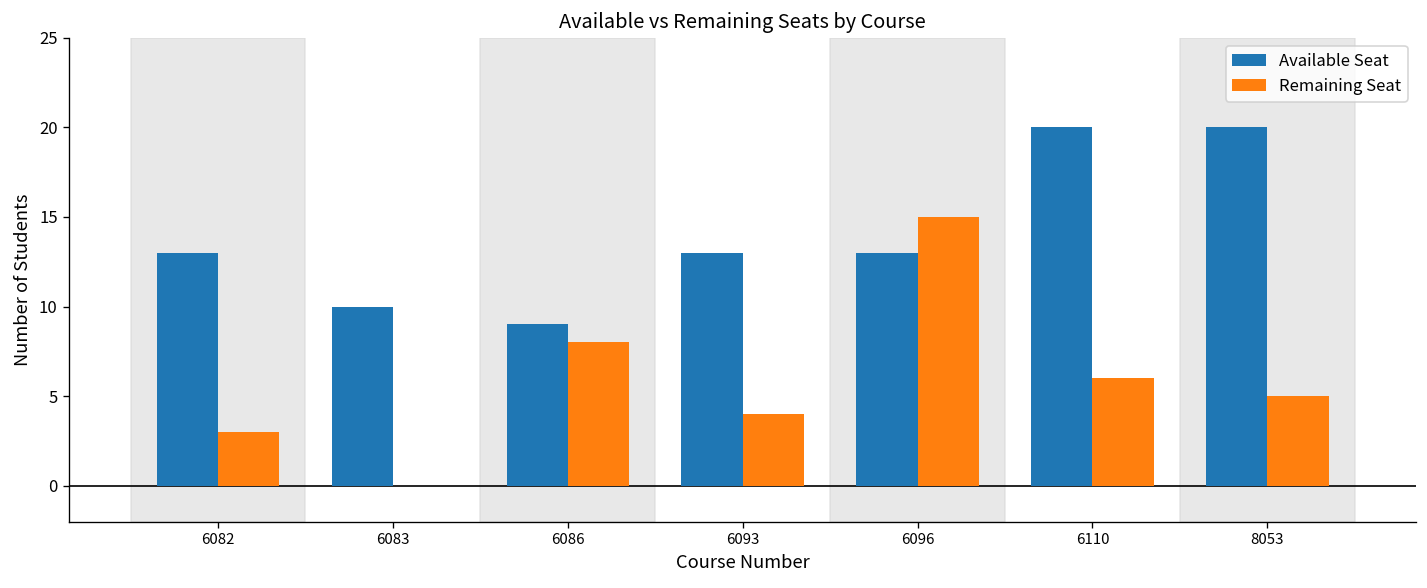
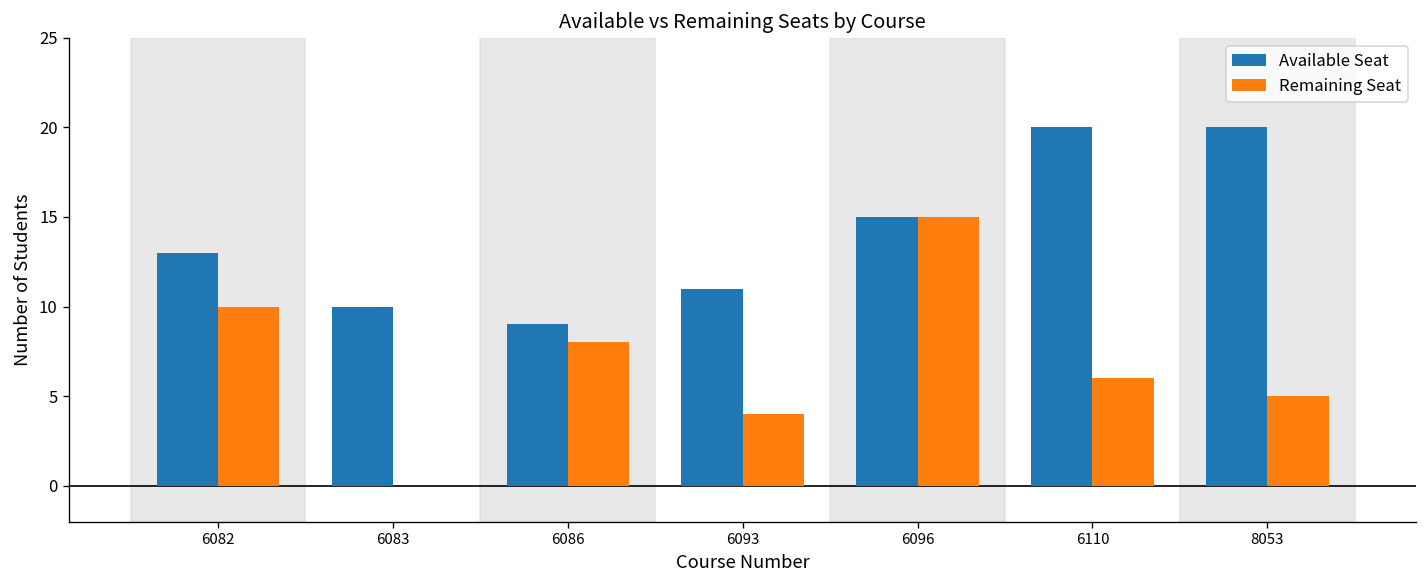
Remaining Seat, 6082: 3 -> 10
Available Seat, 6093: 13 -> 11
Available Seat, 6096: 13 -> 15
